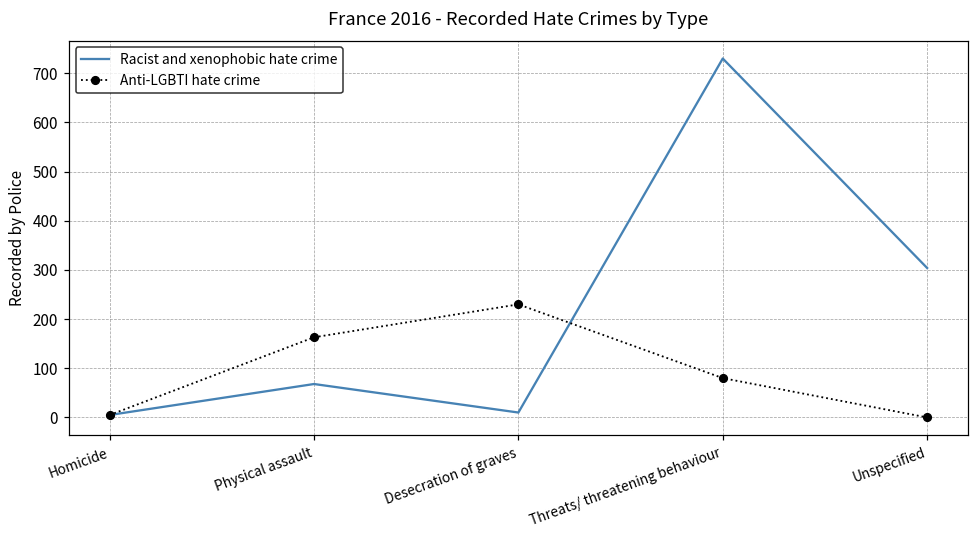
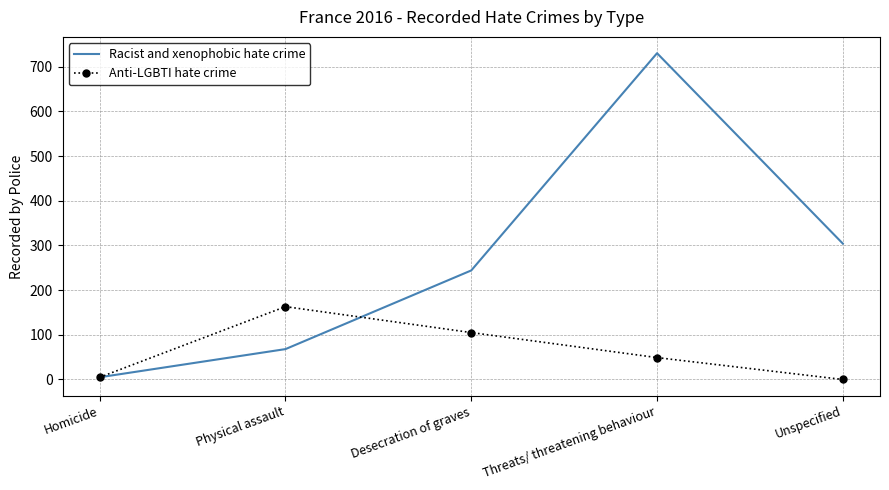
Racist and xenophobic hate crime, Desecration of graves: 10 -> 240
Anti-LGBTI hate crime, Desecration of graves: 230 -> 110
Anti-LGBTI hate crime, Threats/ threatening behaviour: 80 -> 50
